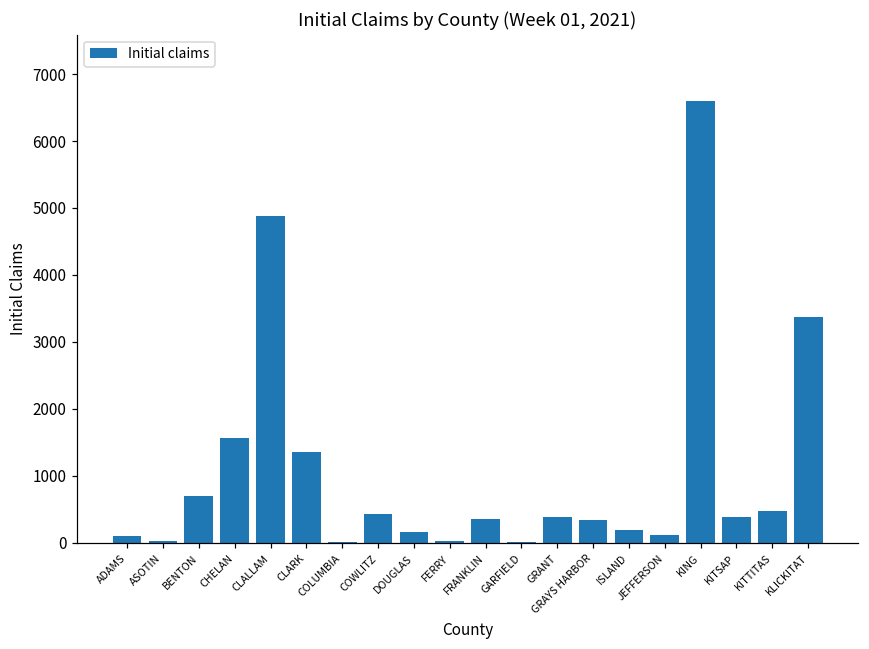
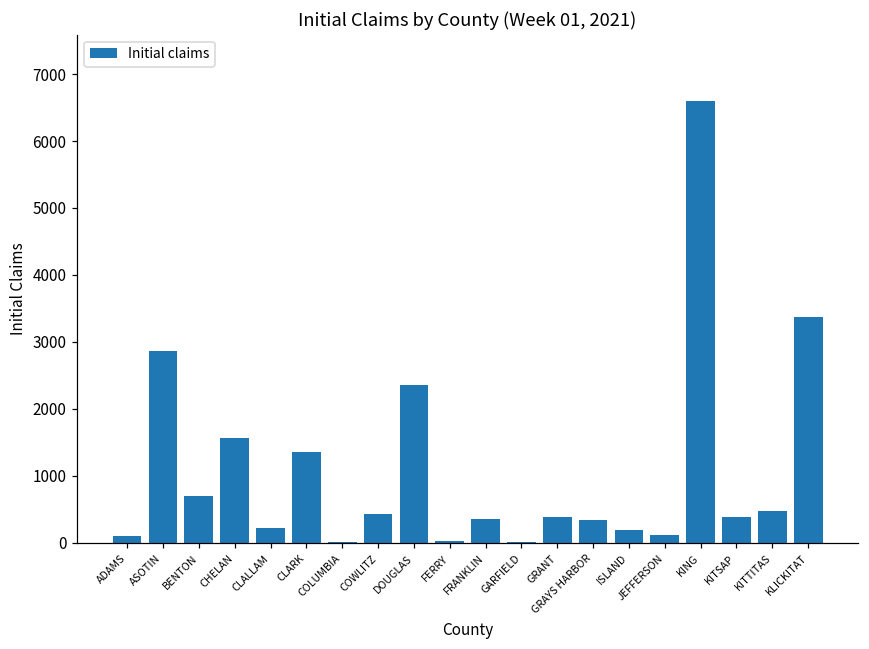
ASOTIN: 0 -> 2900
CLALLAM: 4900 -> 200
DOUGLAS: 200 -> 2400
